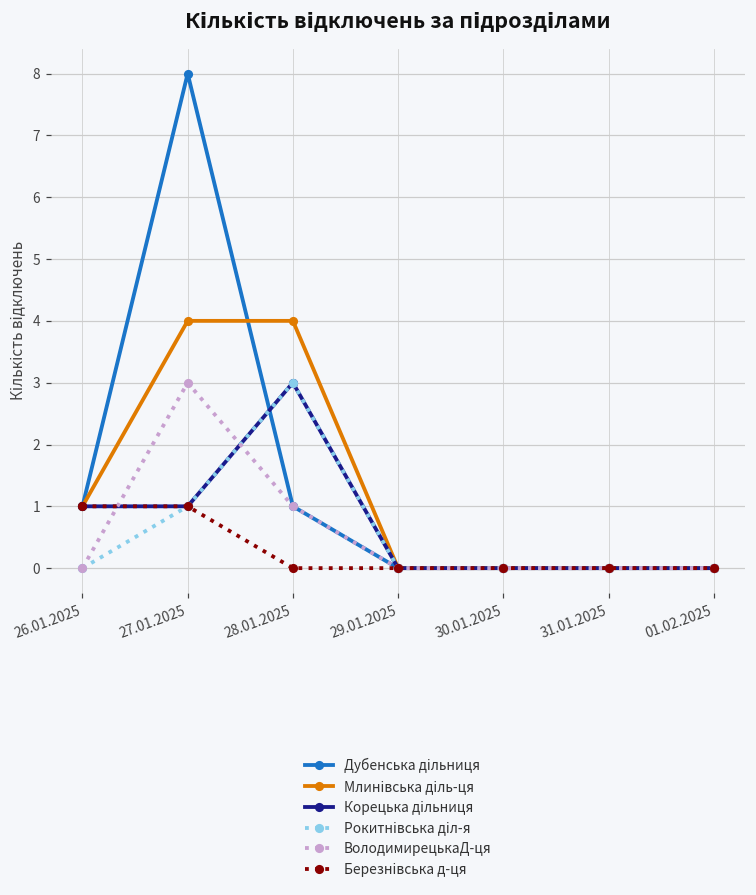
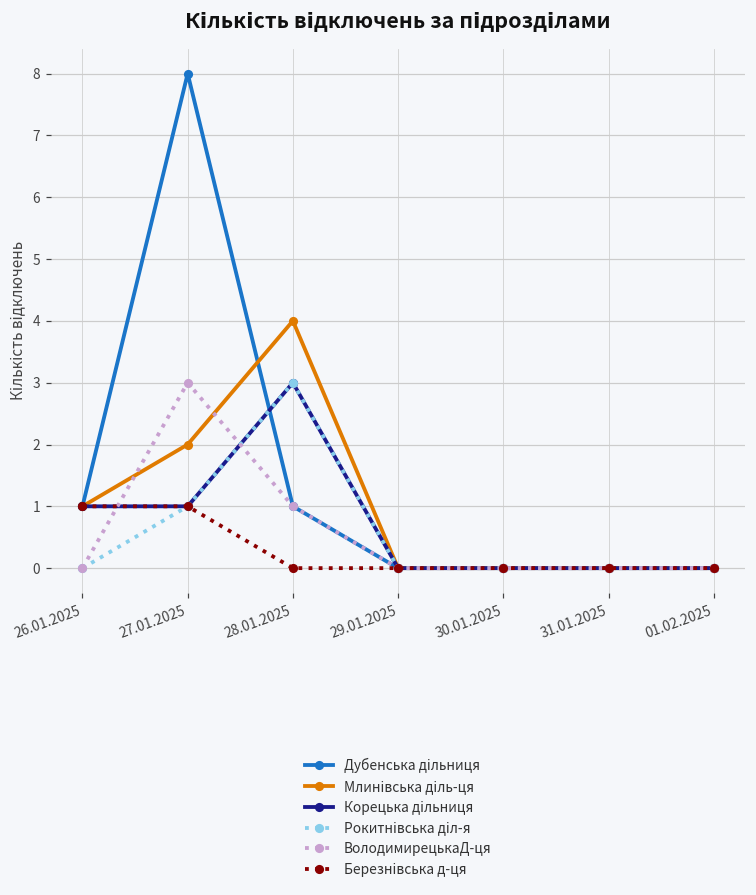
Млинівська діль-ця, 27.01.2025: 4 -> 2
